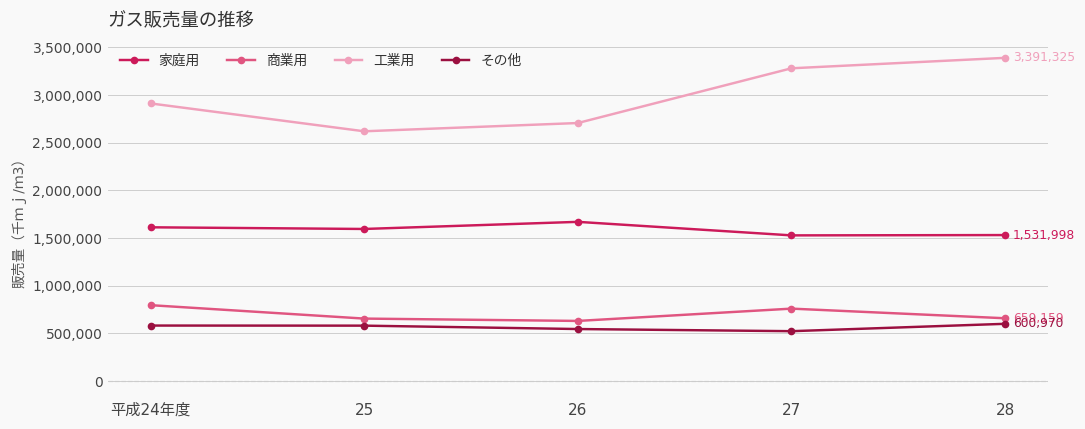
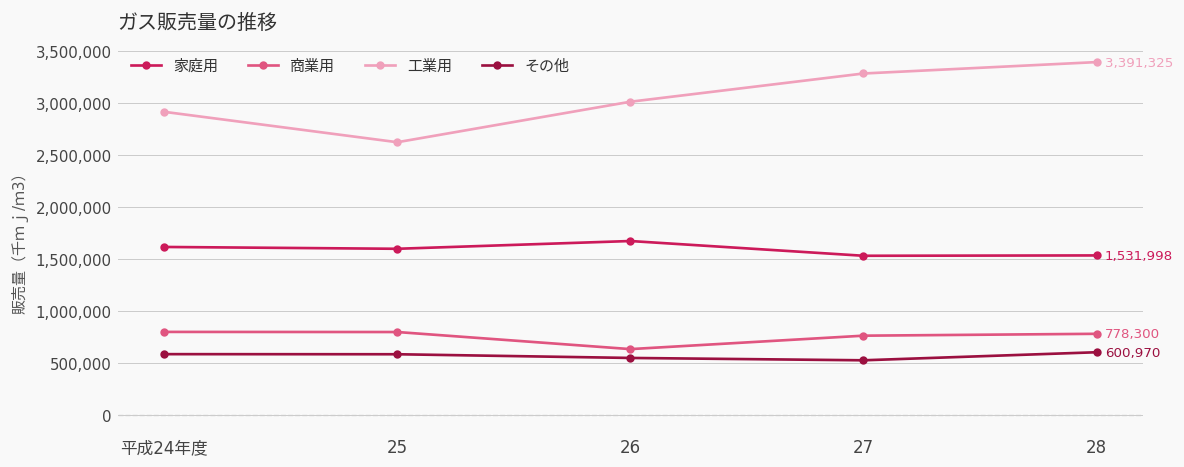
商業用, 25: 700,000 -> 800,000
工業用, 26: 2,700,000 -> 3,000,000
商業用, 28: 659,159 -> 778,300
